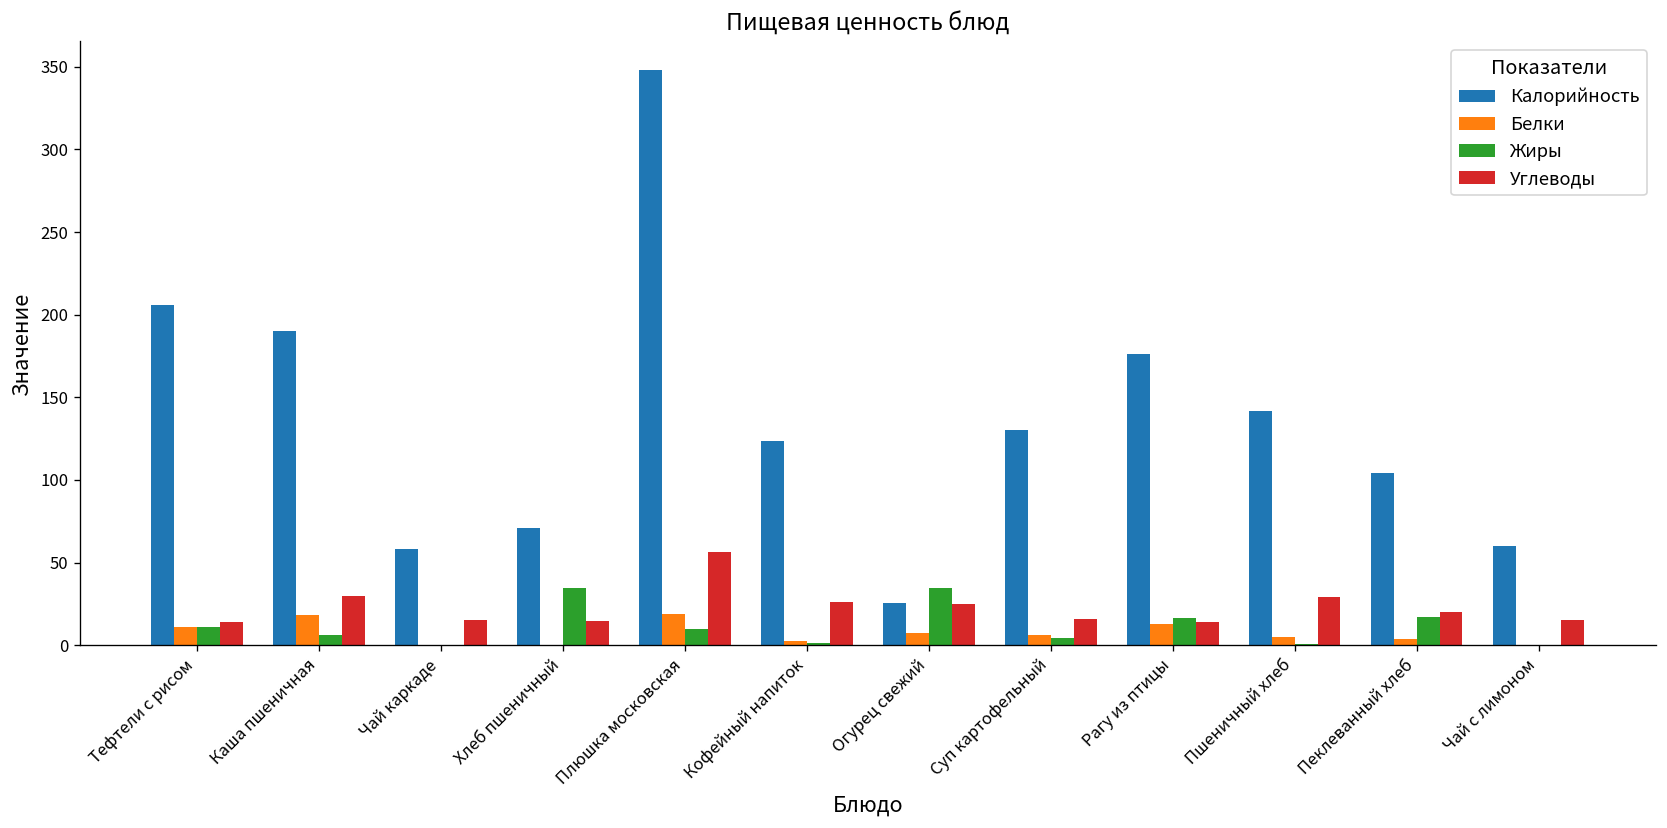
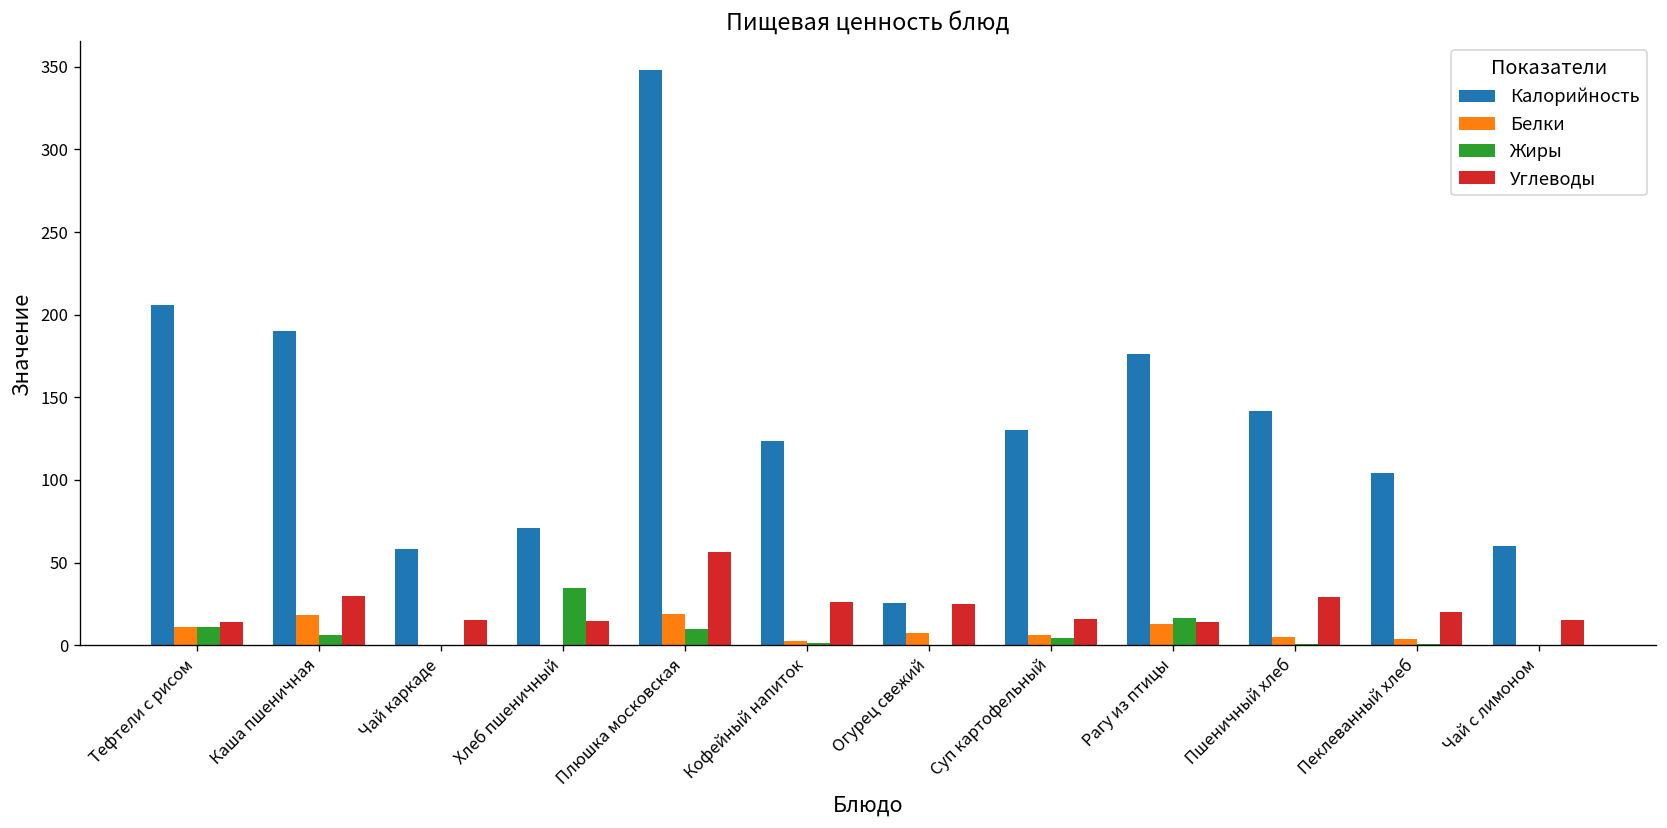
Жиры, Огурец свежий: 35 -> 0
Жиры, Пеклеванный хлеб: 17 -> 1
